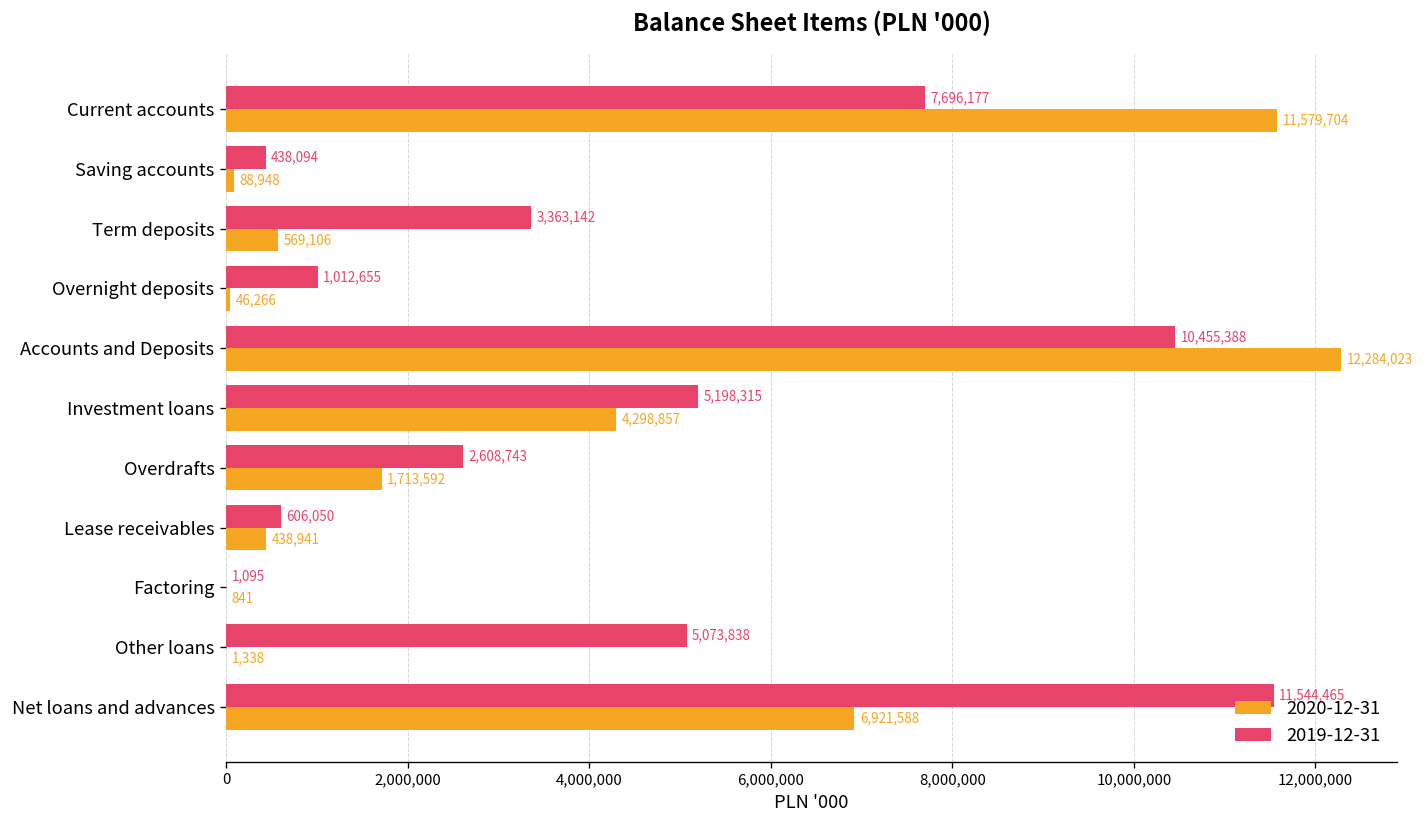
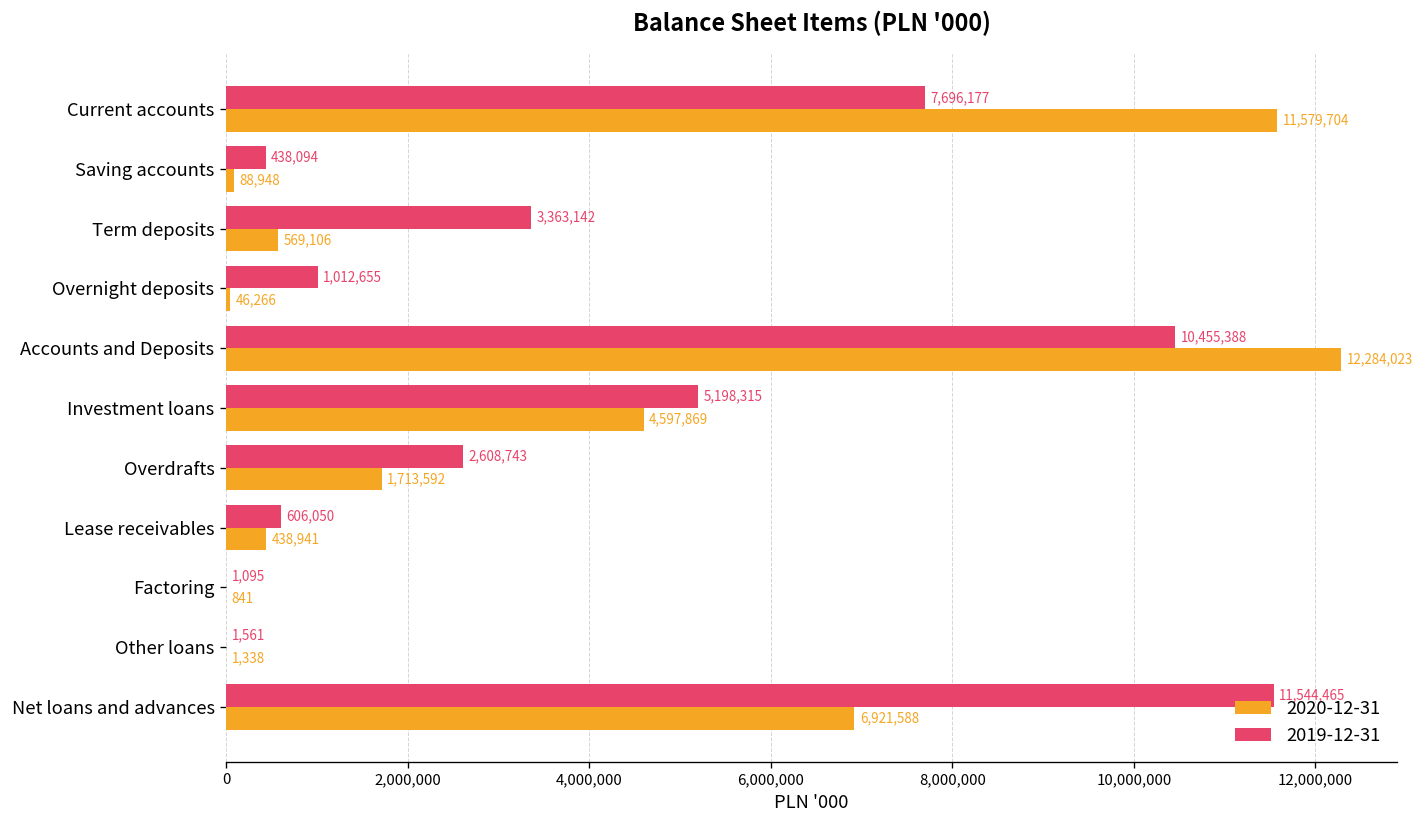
2020-12-31, Investment loans: 4,298,857 -> 4,597,869
2019-12-31, Other loans: 5,073,838 -> 1,561
